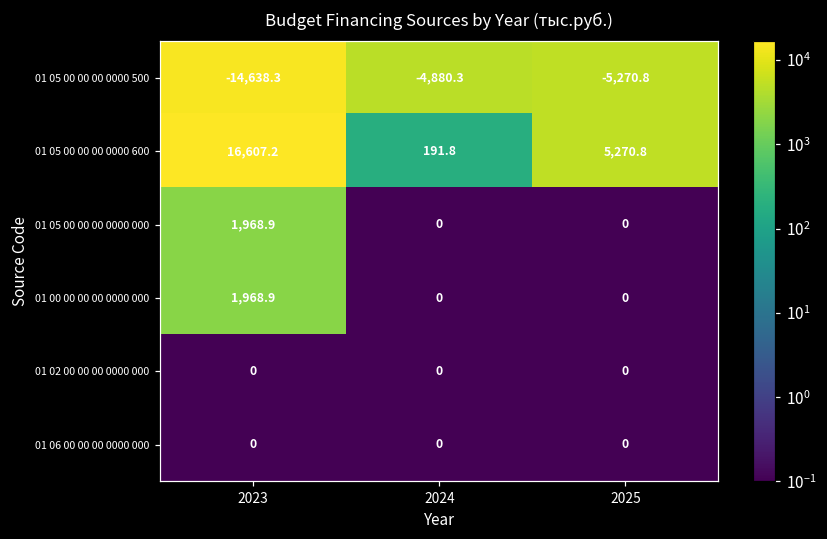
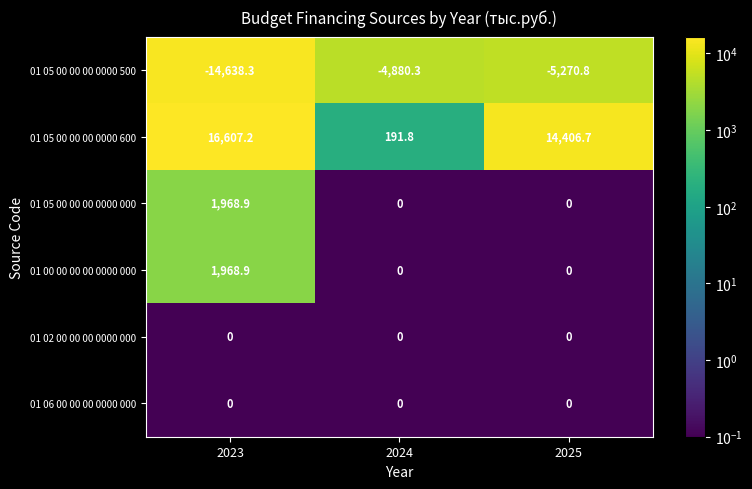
01 05 00 00 00 0000 600, 2025: 5,270.8 -> 14,406.7
